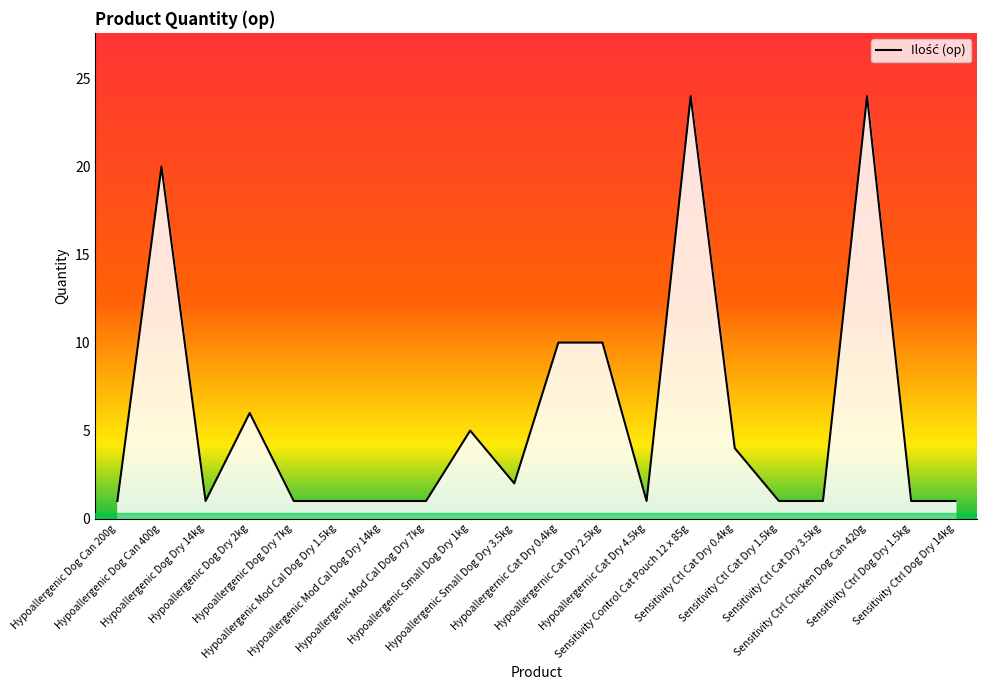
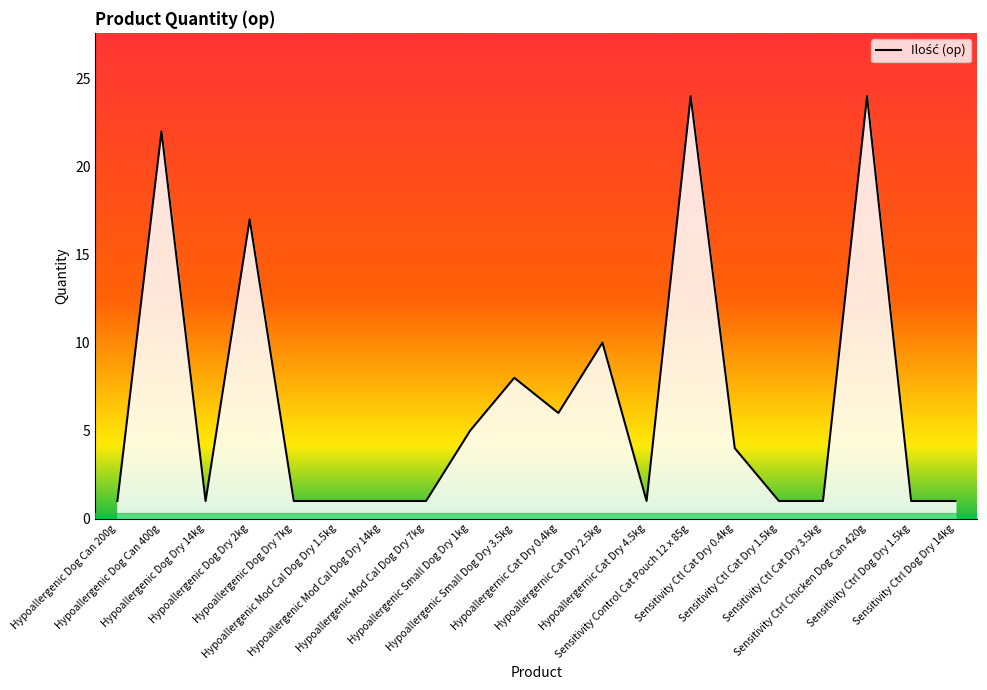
Hypoallergenic Dog Can 400g: 20 -> 22
Hypoallergenic Dog Dry 2kg: 6 -> 17
Hypoallergenic Small Dog Dry 3.5kg: 2 -> 8
Hypoallergernic Cat Dry 0.4kg: 10 -> 6
